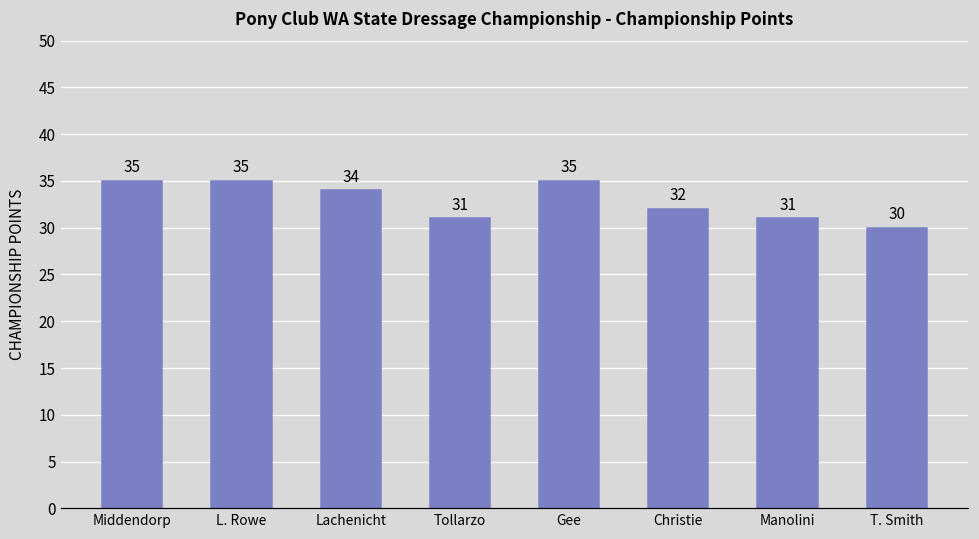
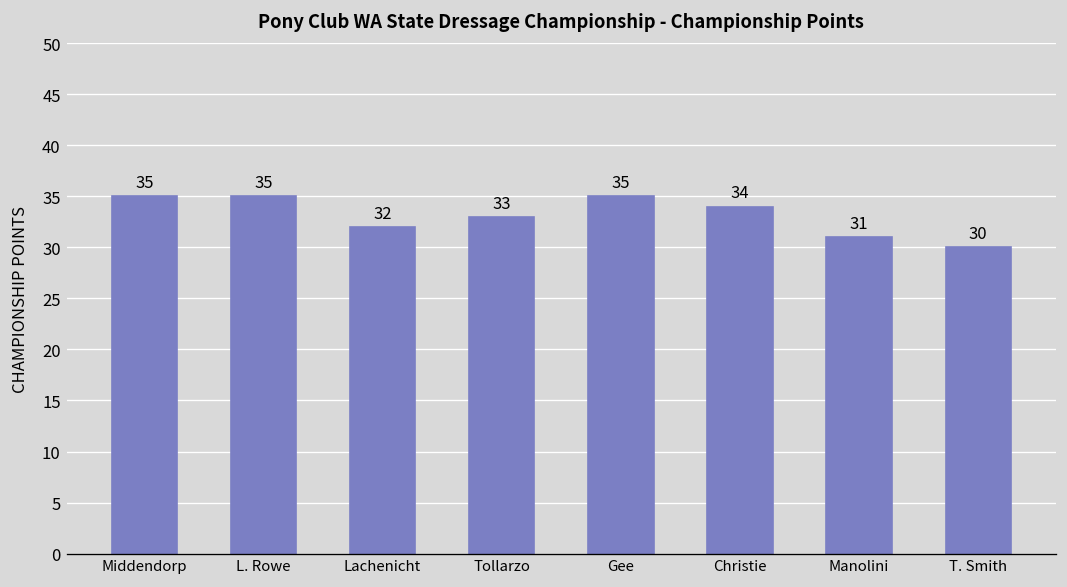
Lachenicht: 34 -> 32
Tollarzo: 31 -> 33
Christie: 32 -> 34
